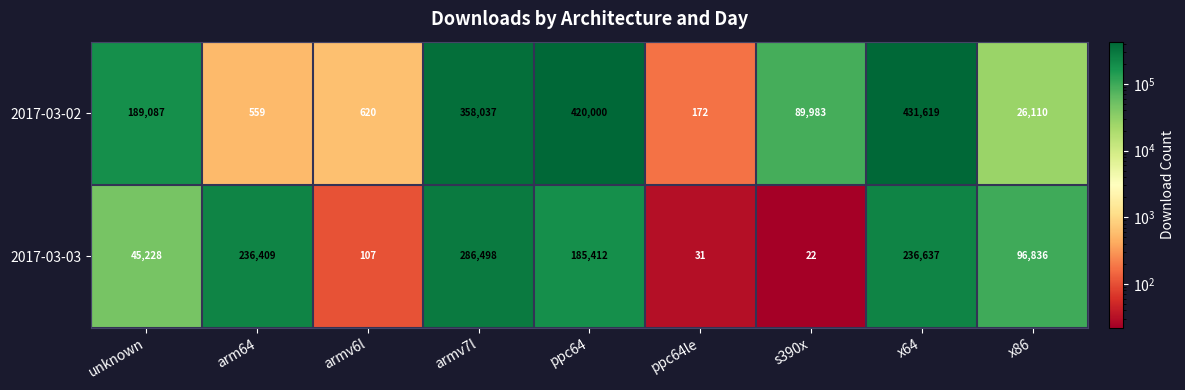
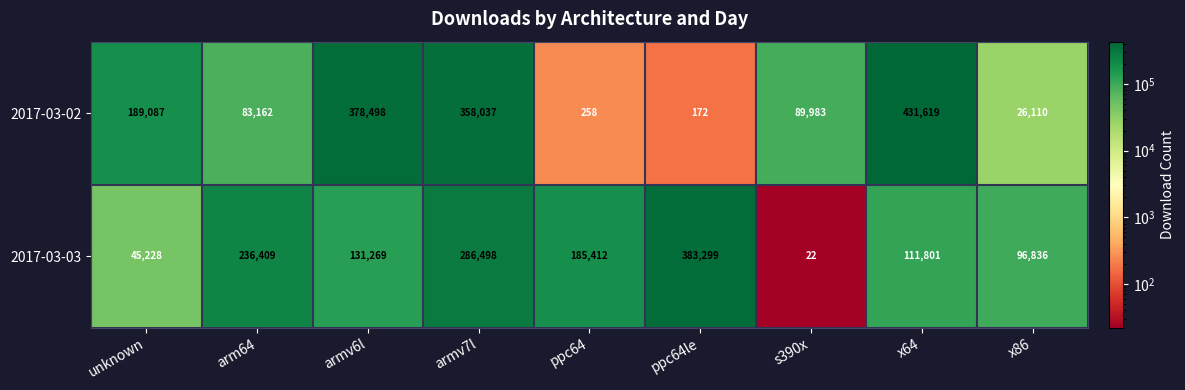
2017-03-02, arm64: 559 -> 83,162
2017-03-02, armv6l: 620 -> 378,498
2017-03-02, ppc64: 420,000 -> 258
2017-03-03, armv6l: 107 -> 131,269
2017-03-03, ppc64le: 31 -> 383,299
2017-03-03, x64: 236,637 -> 111,801
